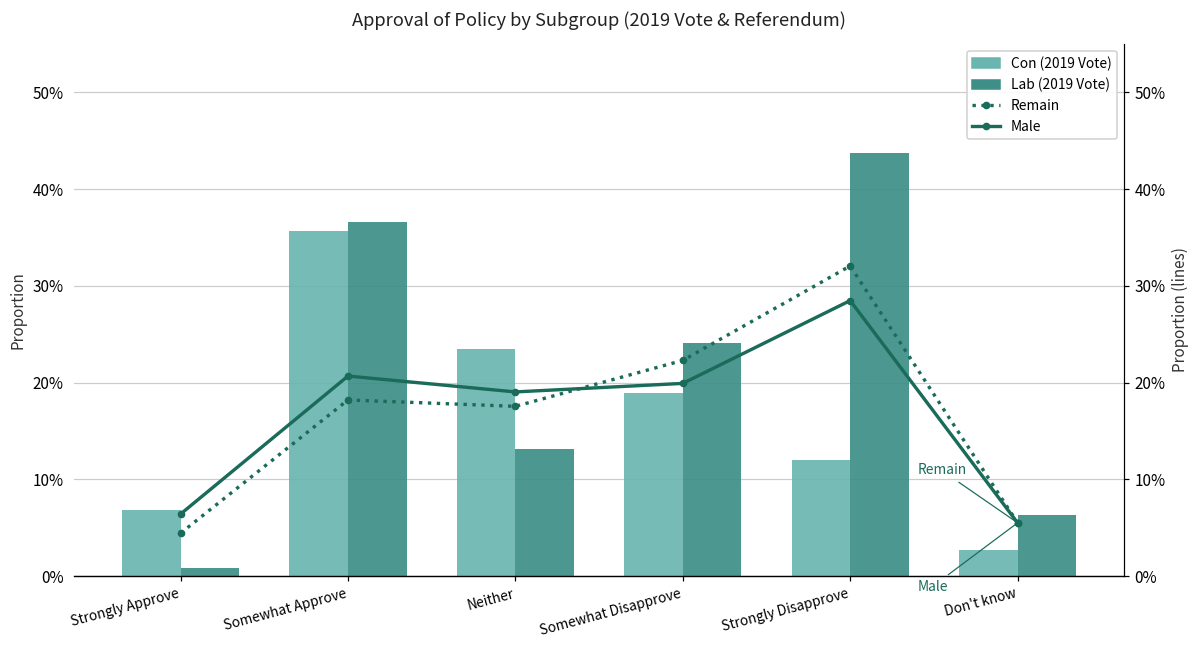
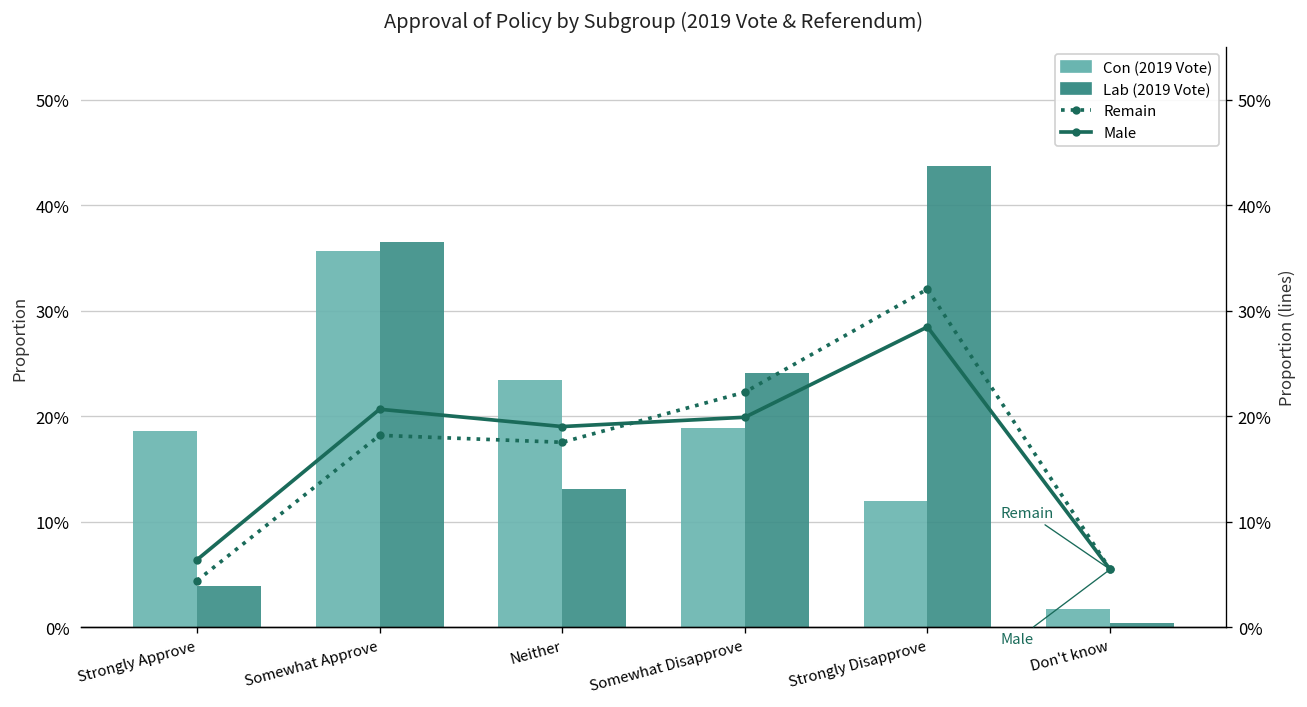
Con (2019 Vote), Strongly Approve: 7% -> 19%
Lab (2019 Vote), Strongly Approve: 1% -> 4%
Con (2019 Vote), Don't know: 3% -> 2%
Lab (2019 Vote), Don't know: 6% -> 0%
